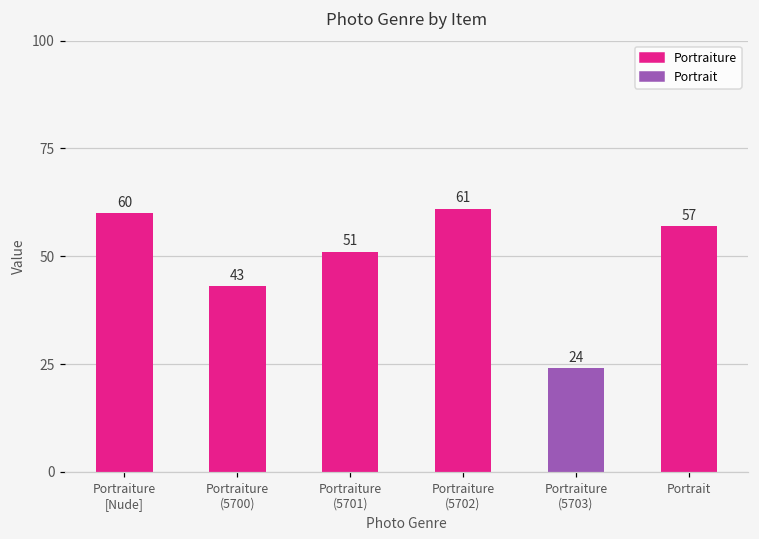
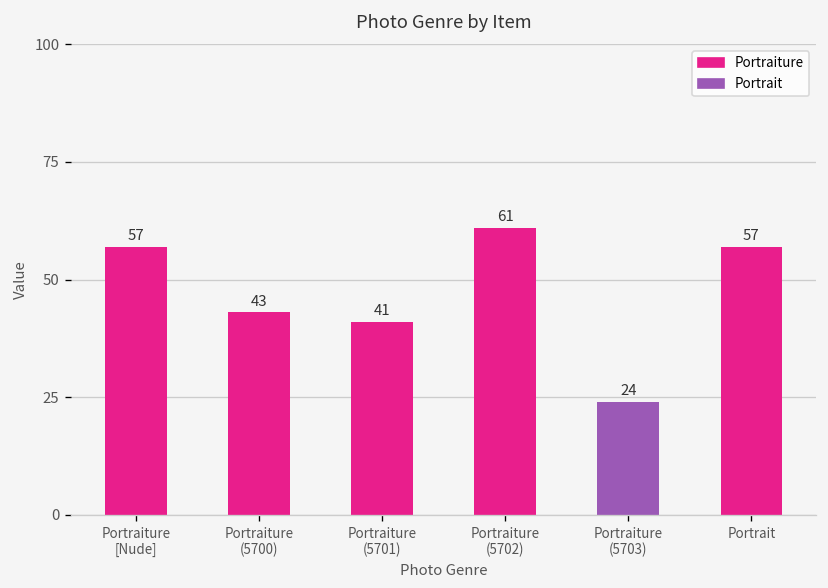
Portraiture [Nude]: 60 -> 57
Portraiture (5701): 51 -> 41
